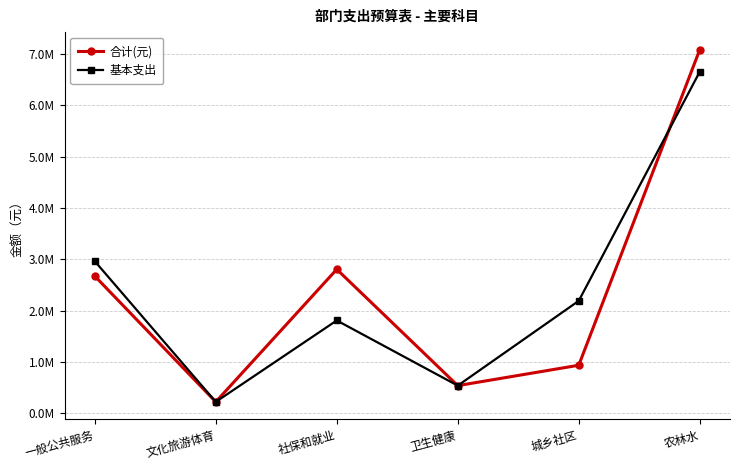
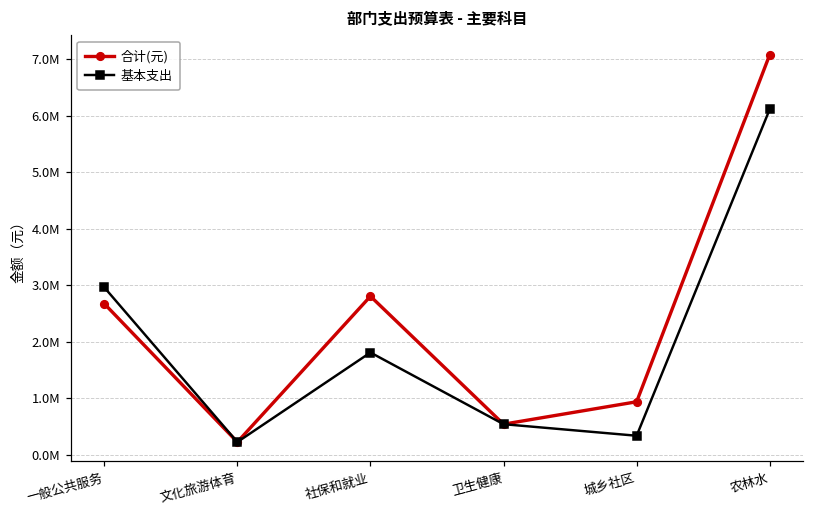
基本支出, 城乡社区: 2200000 -> 300000
基本支出, 农林水: 6700000 -> 6100000
